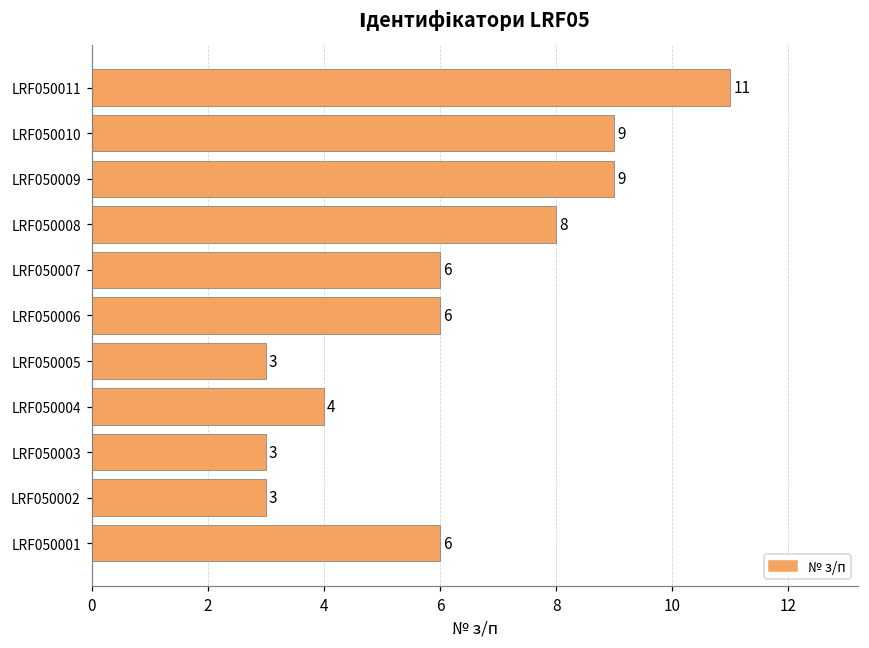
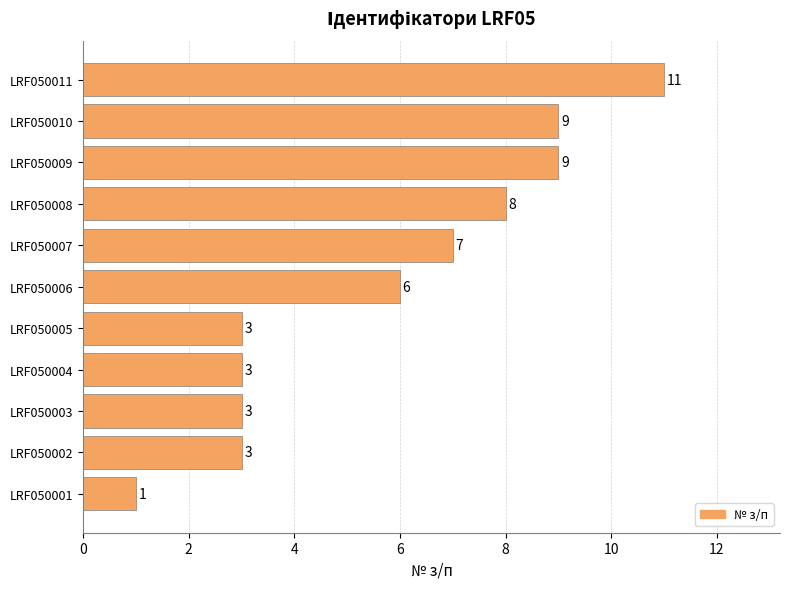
LRF050007: 6 -> 7
LRF050004: 4 -> 3
LRF050001: 6 -> 1
